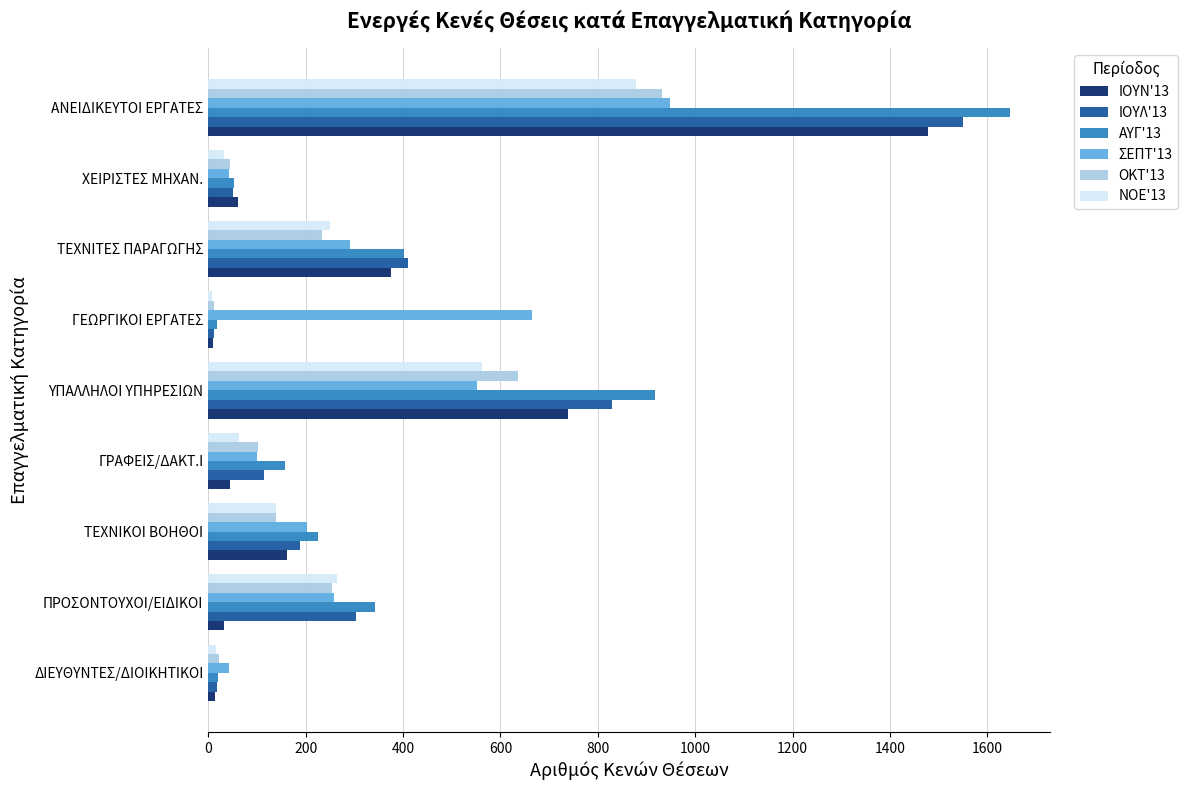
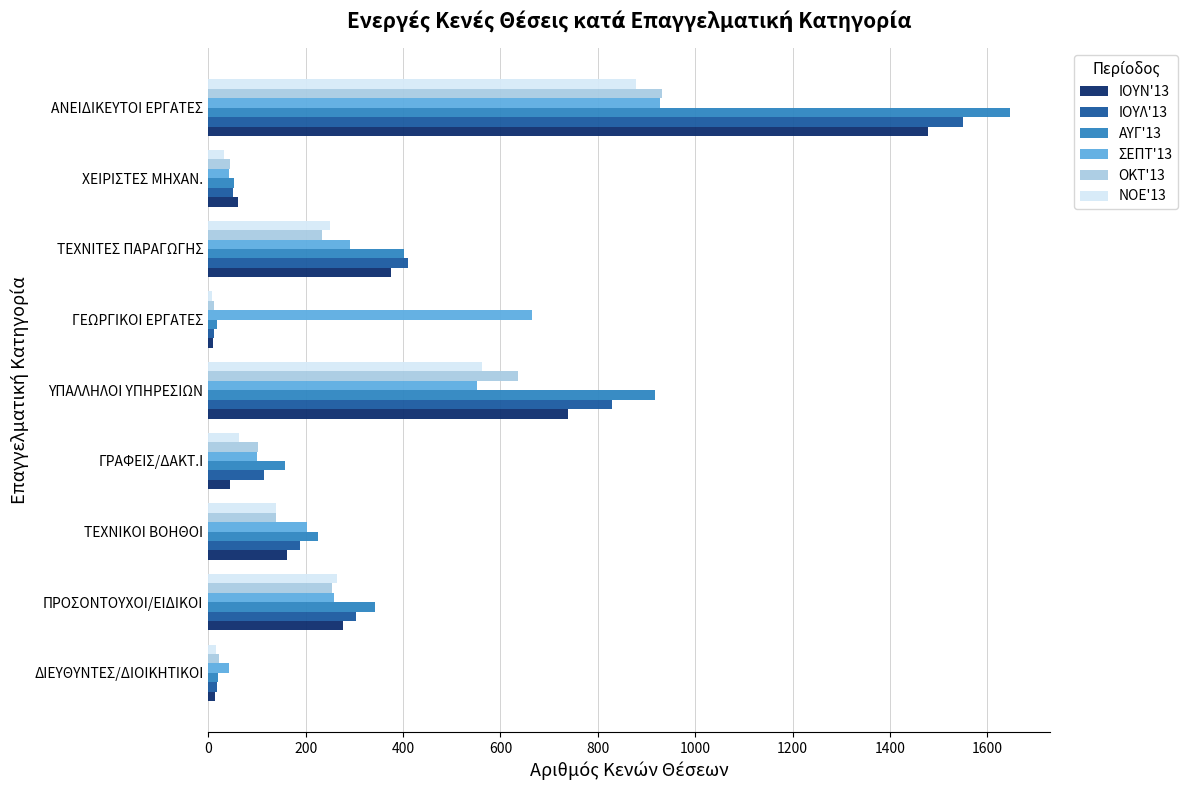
ΣΕΠΤ'13, ΑΝΕΙΔΙΚΕΥΤΟΙ ΕΡΓΑΤΕΣ: 950 -> 930
ΙΟΥΝ'13, ΠΡΟΣΟΝΤΟΥΧΟΙ/ΕΙΔΙΚΟΙ: 30 -> 280
